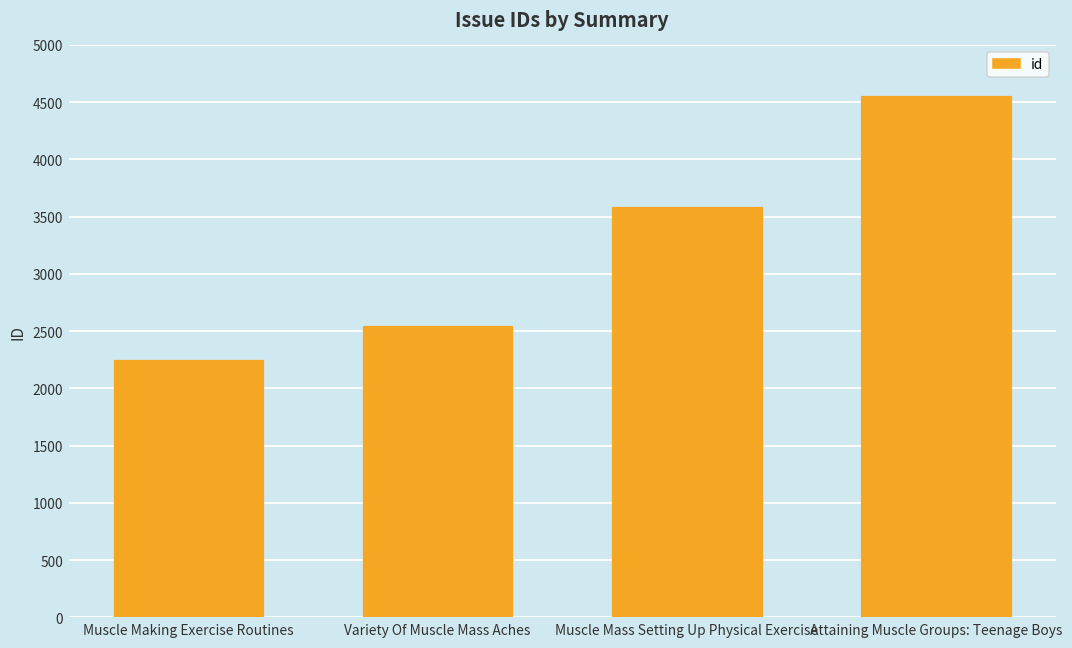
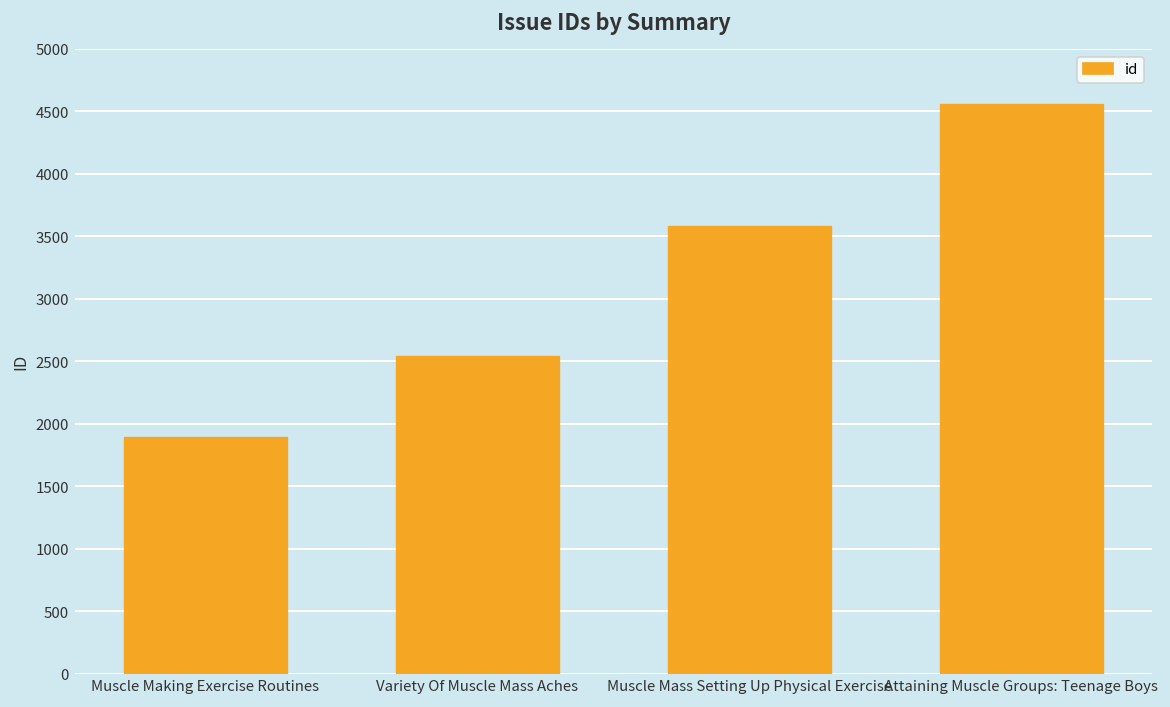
Muscle Making Exercise Routines: 2250 -> 1890
